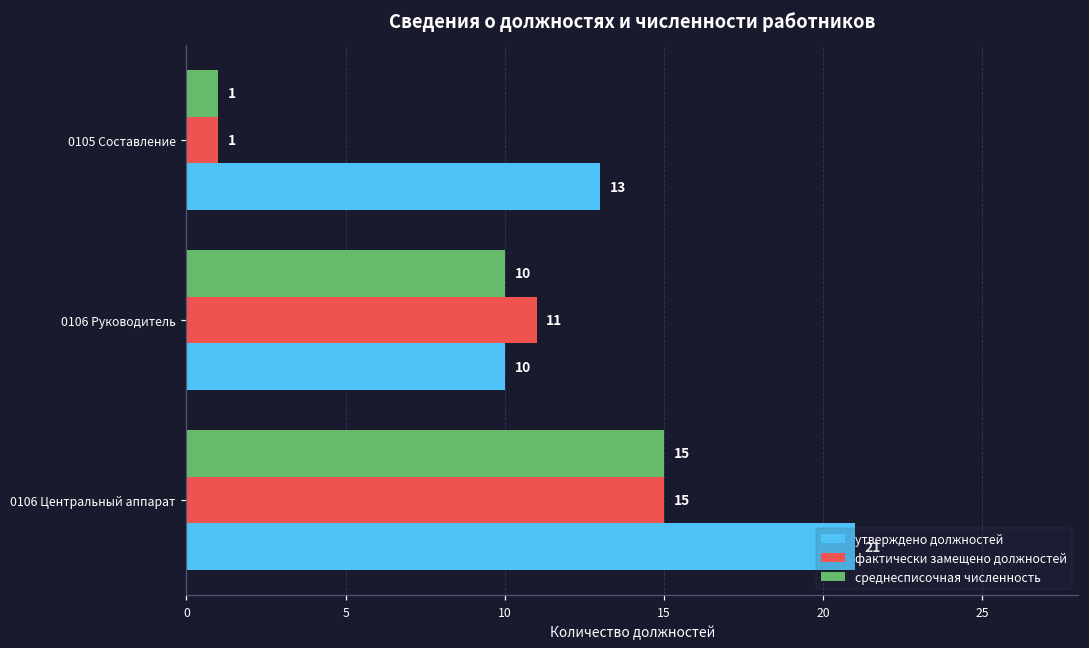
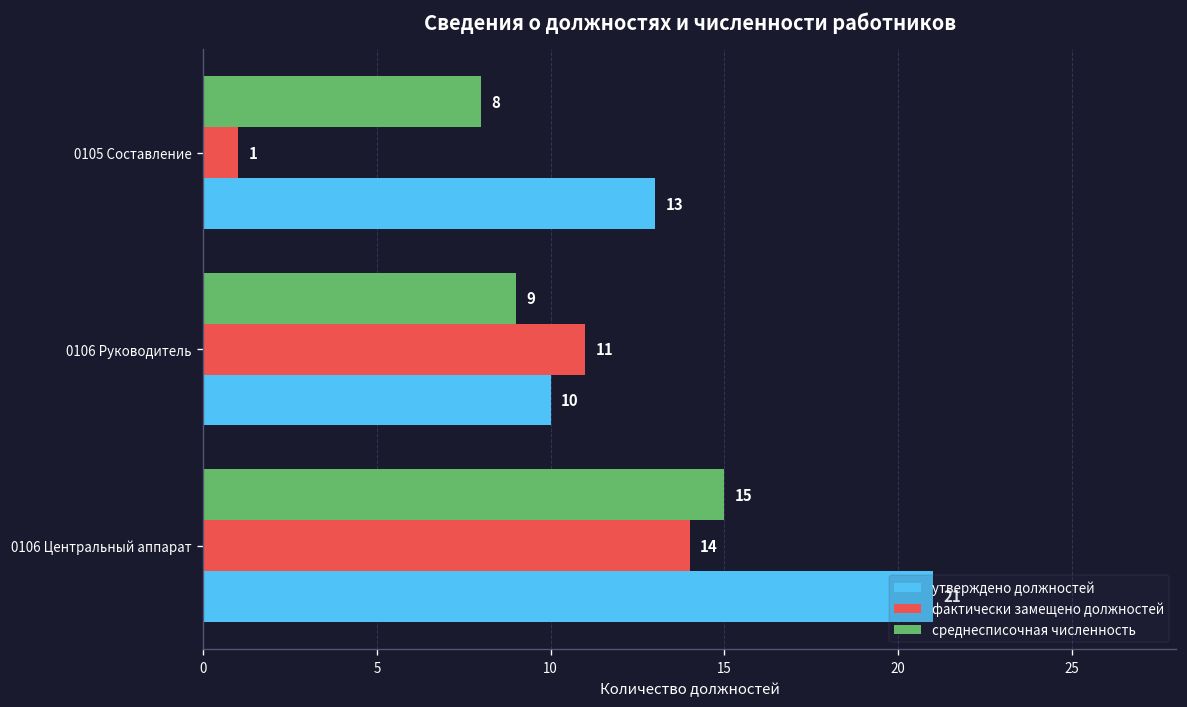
среднесписочная численность, 0105 Составление: 1 -> 8
среднесписочная численность, 0106 Руководитель: 10 -> 9
фактически замещено должностей, 0106 Центральный аппарат: 15 -> 14
